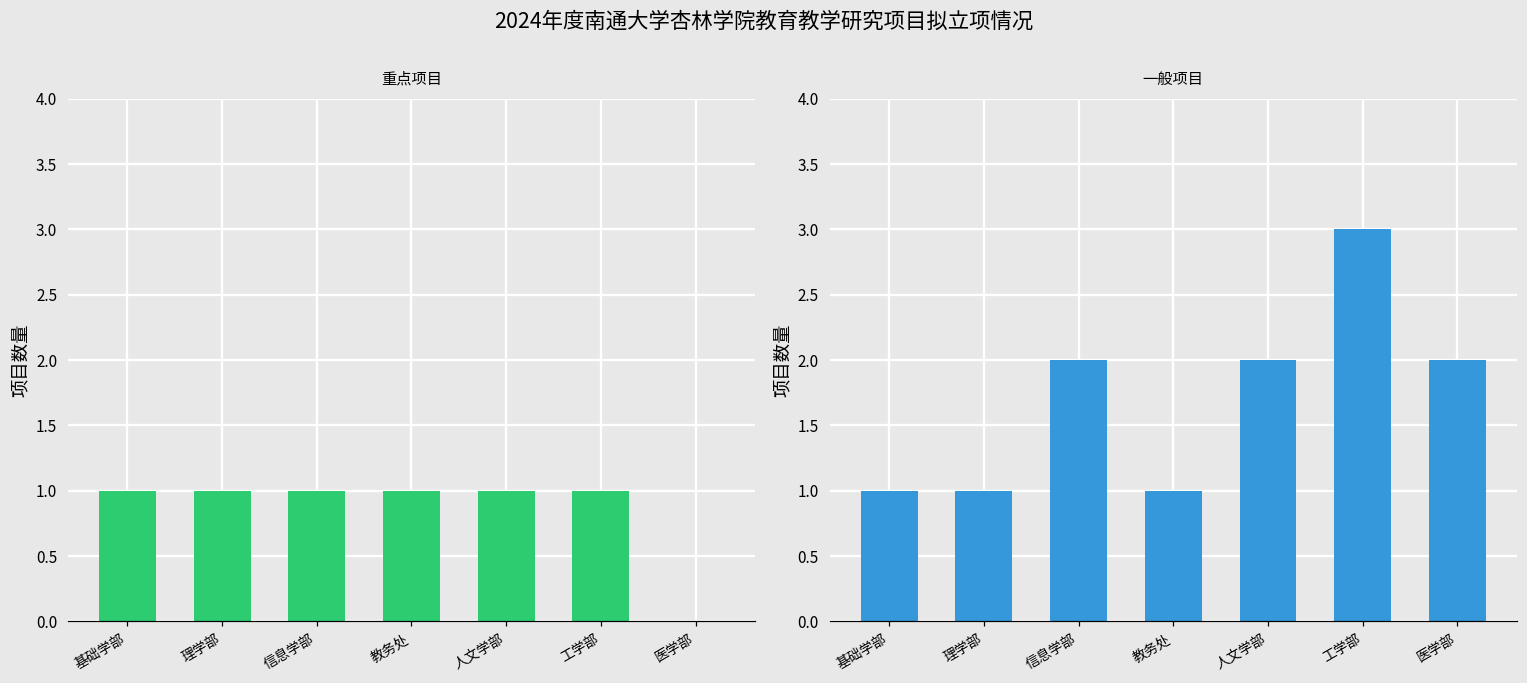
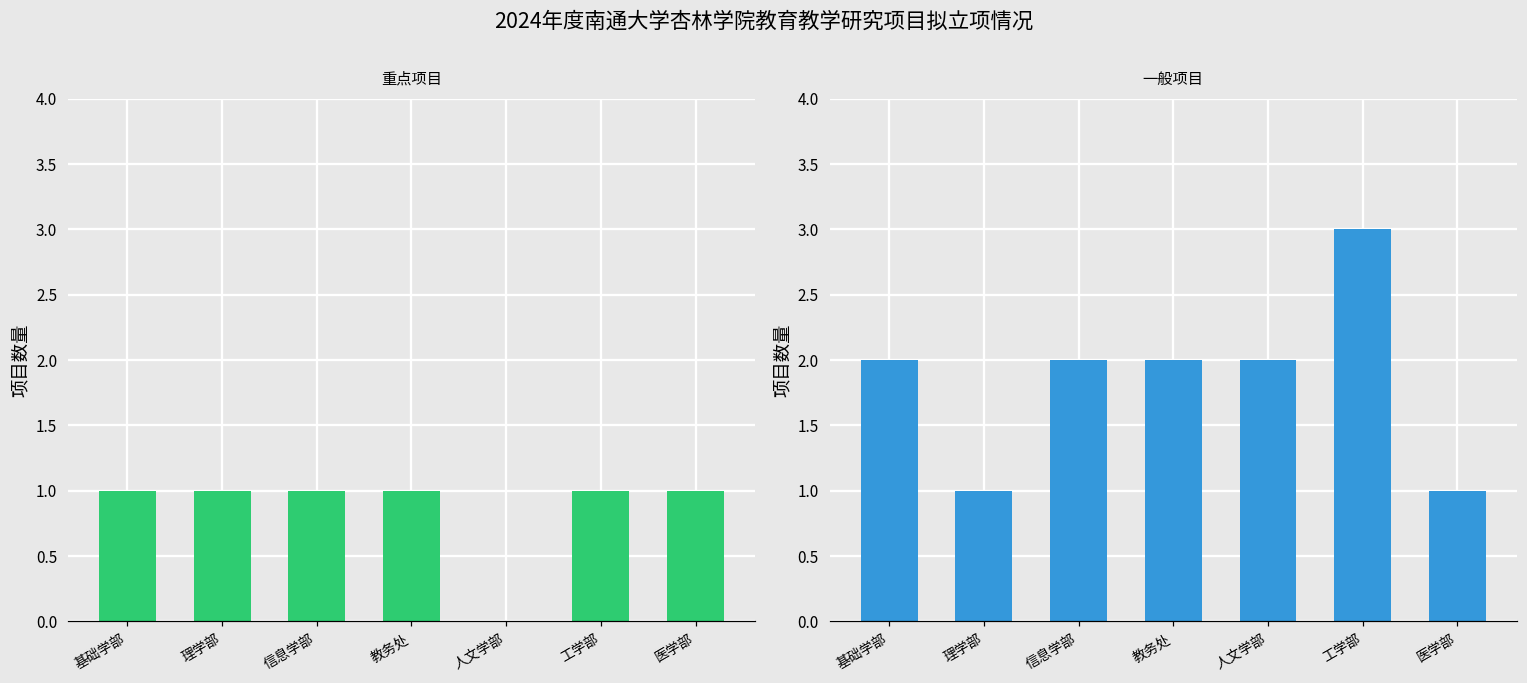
重点项目, 人文学部: 1 -> 0
重点项目, 医学部: 0 -> 1
一般项目, 基础学部: 1 -> 2
一般项目, 教务处: 1 -> 2
一般项目, 医学部: 2 -> 1
